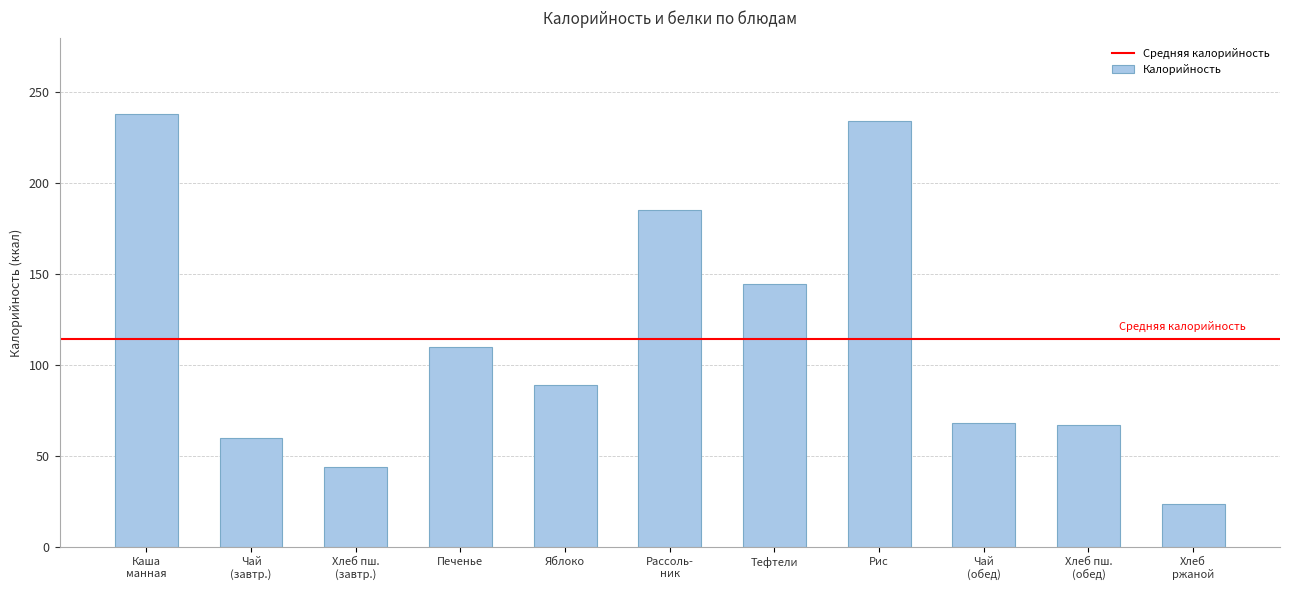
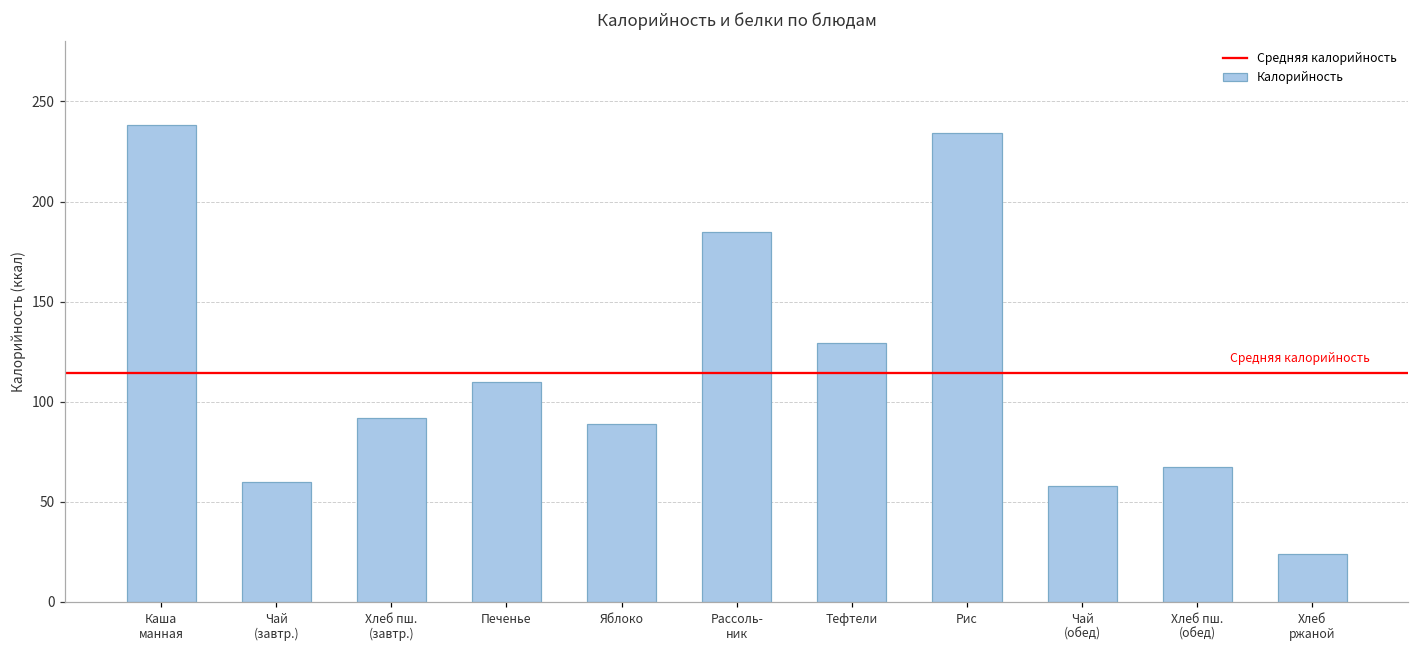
Хлеб пш. (завтр.): 44 -> 92
Тефтели: 145 -> 130
Чай (обед): 68 -> 58
